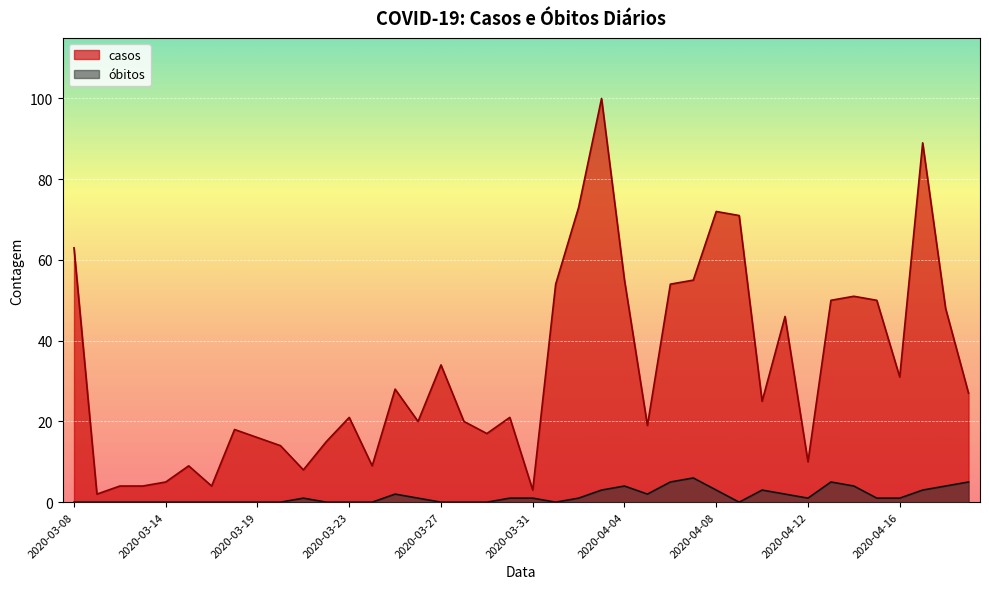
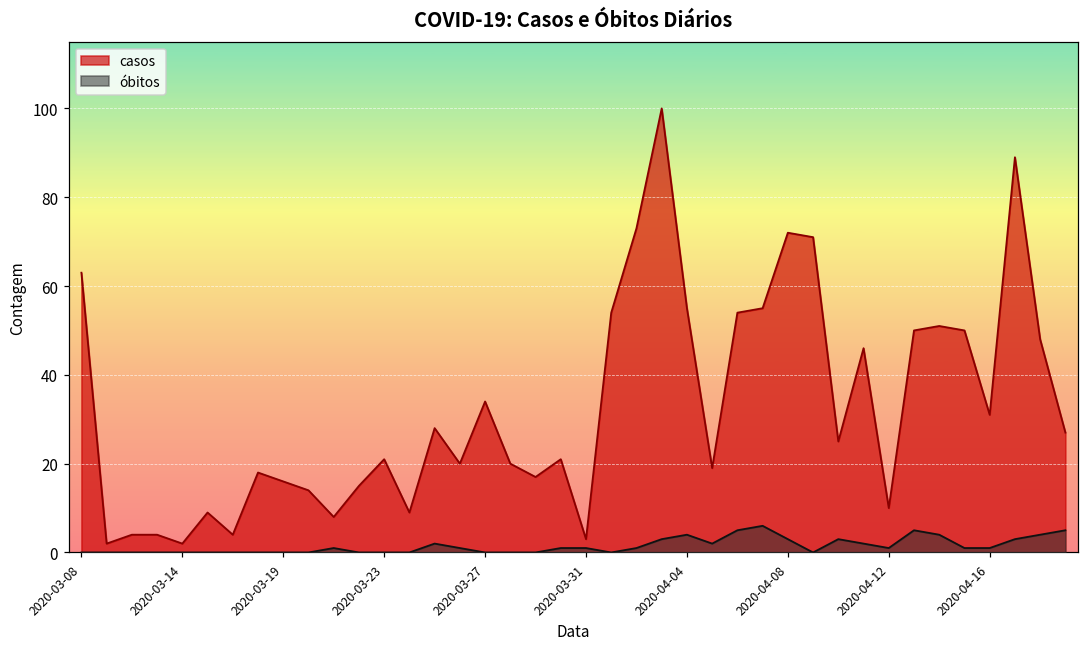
casos, 2020-03-14: 5 -> 2
